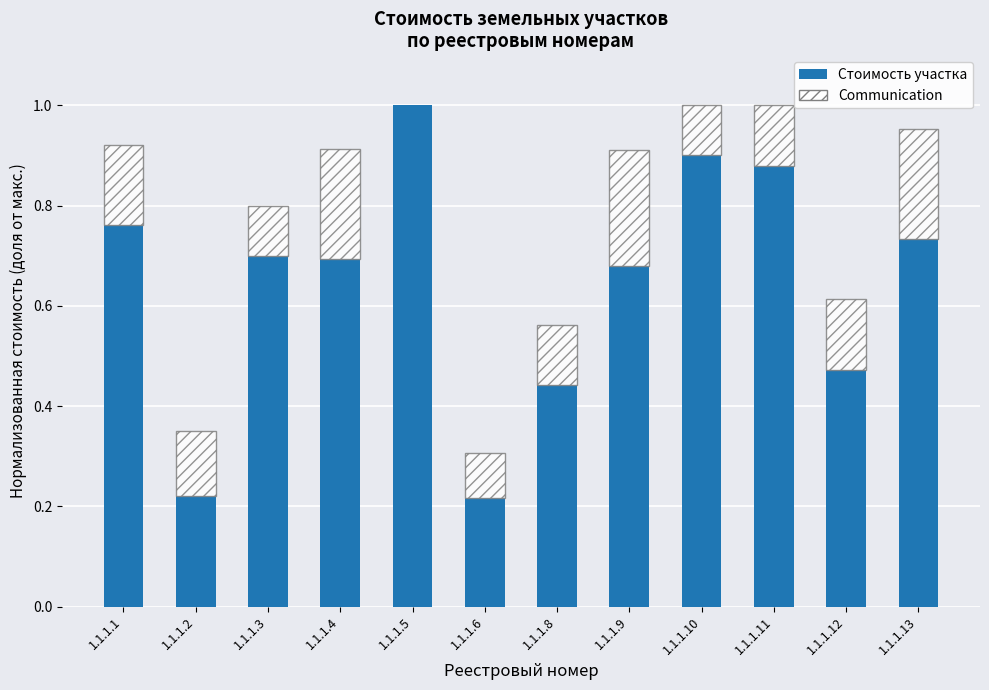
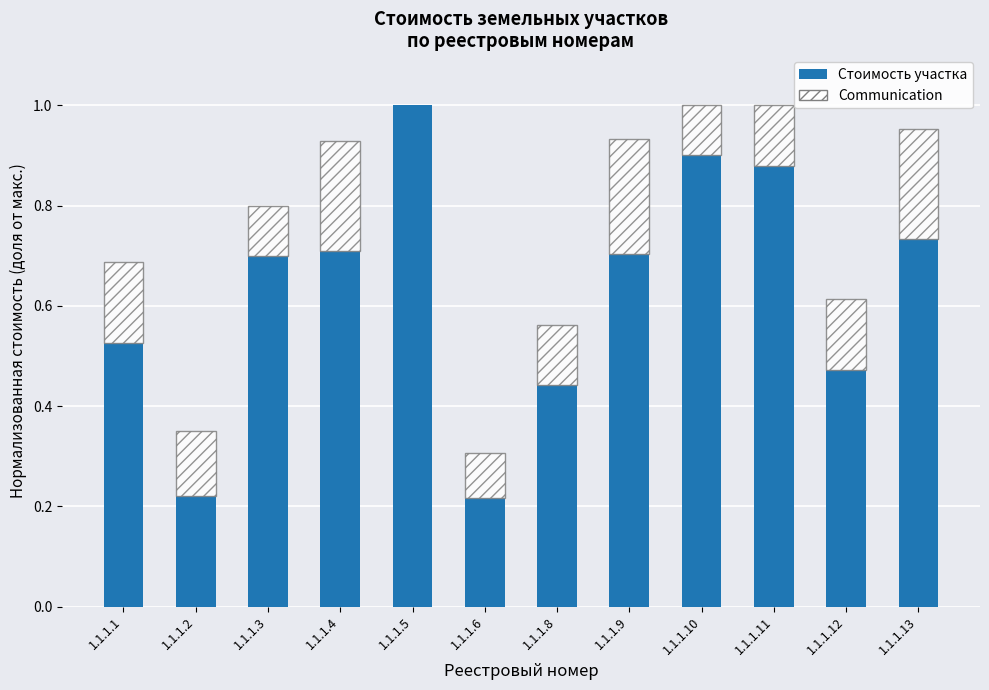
Стоимость участка, 1.1.1.1: 0.76 -> 0.53
Стоимость участка, 1.1.1.4: 0.69 -> 0.71
Стоимость участка, 1.1.1.9: 0.68 -> 0.70
